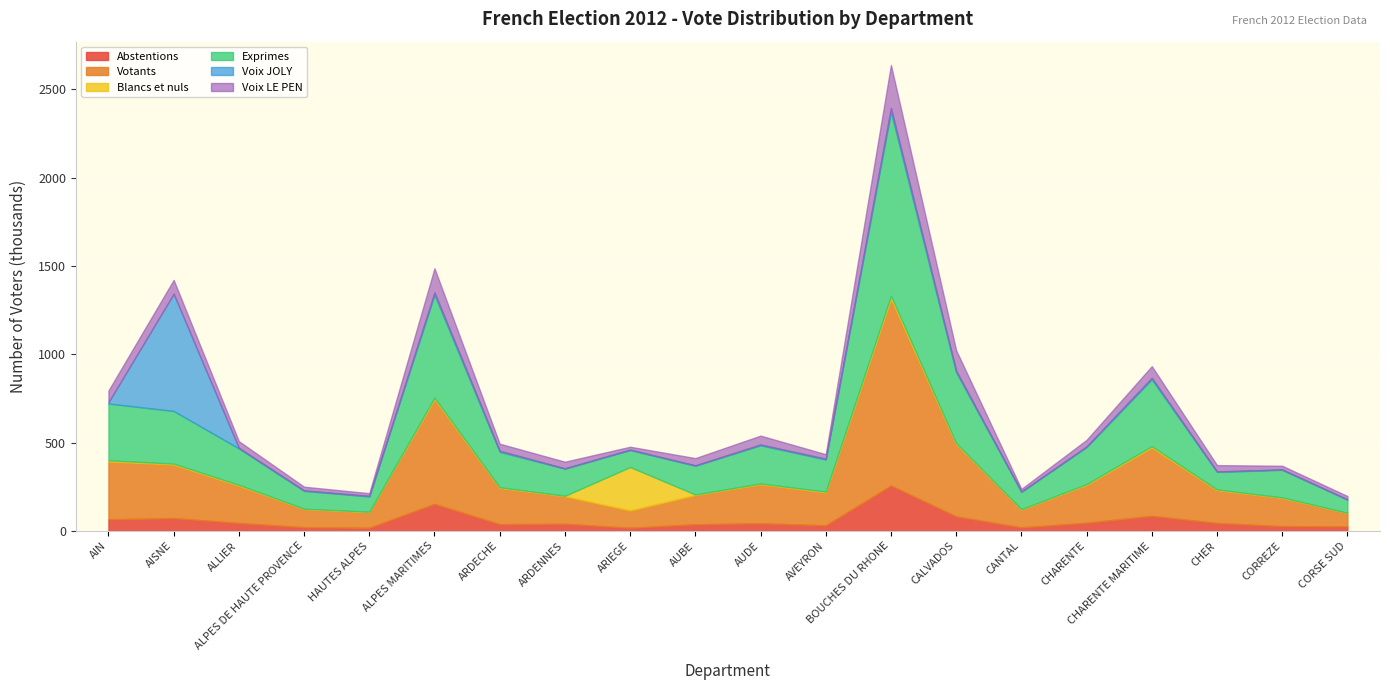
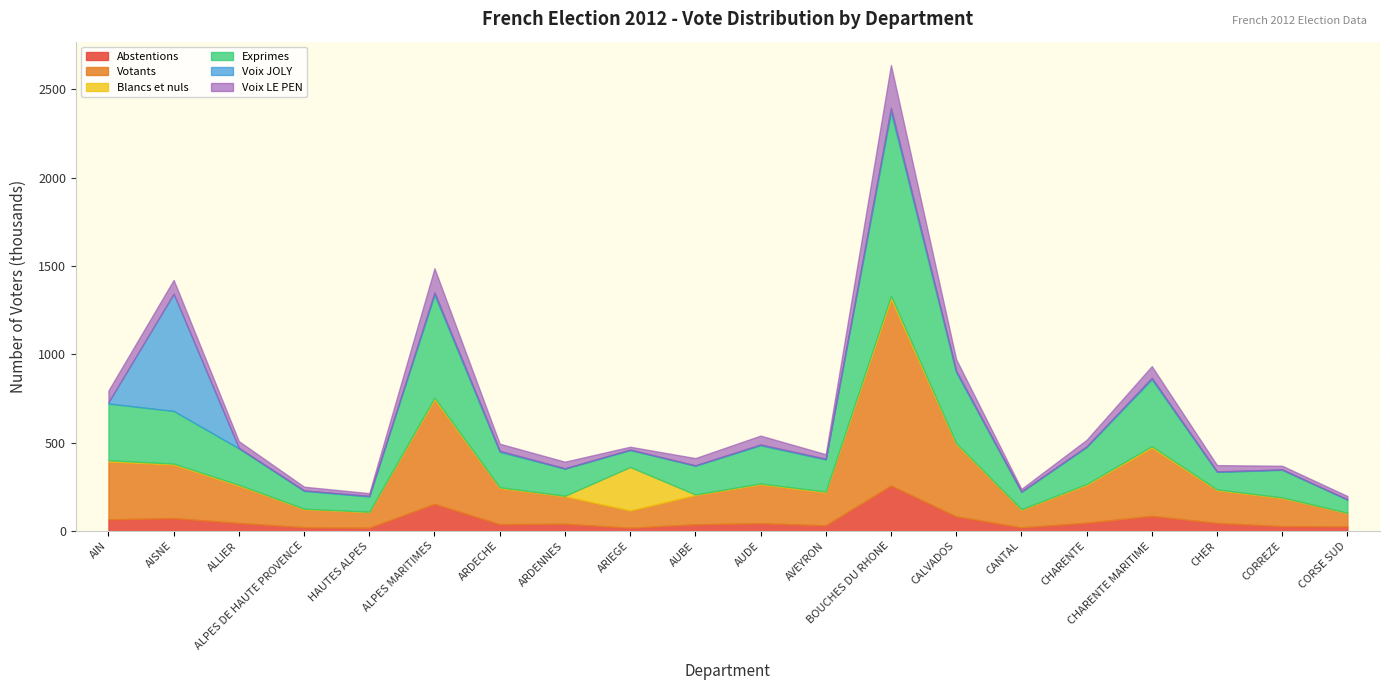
Voix LE PEN, CALVADOS: 120 -> 70
